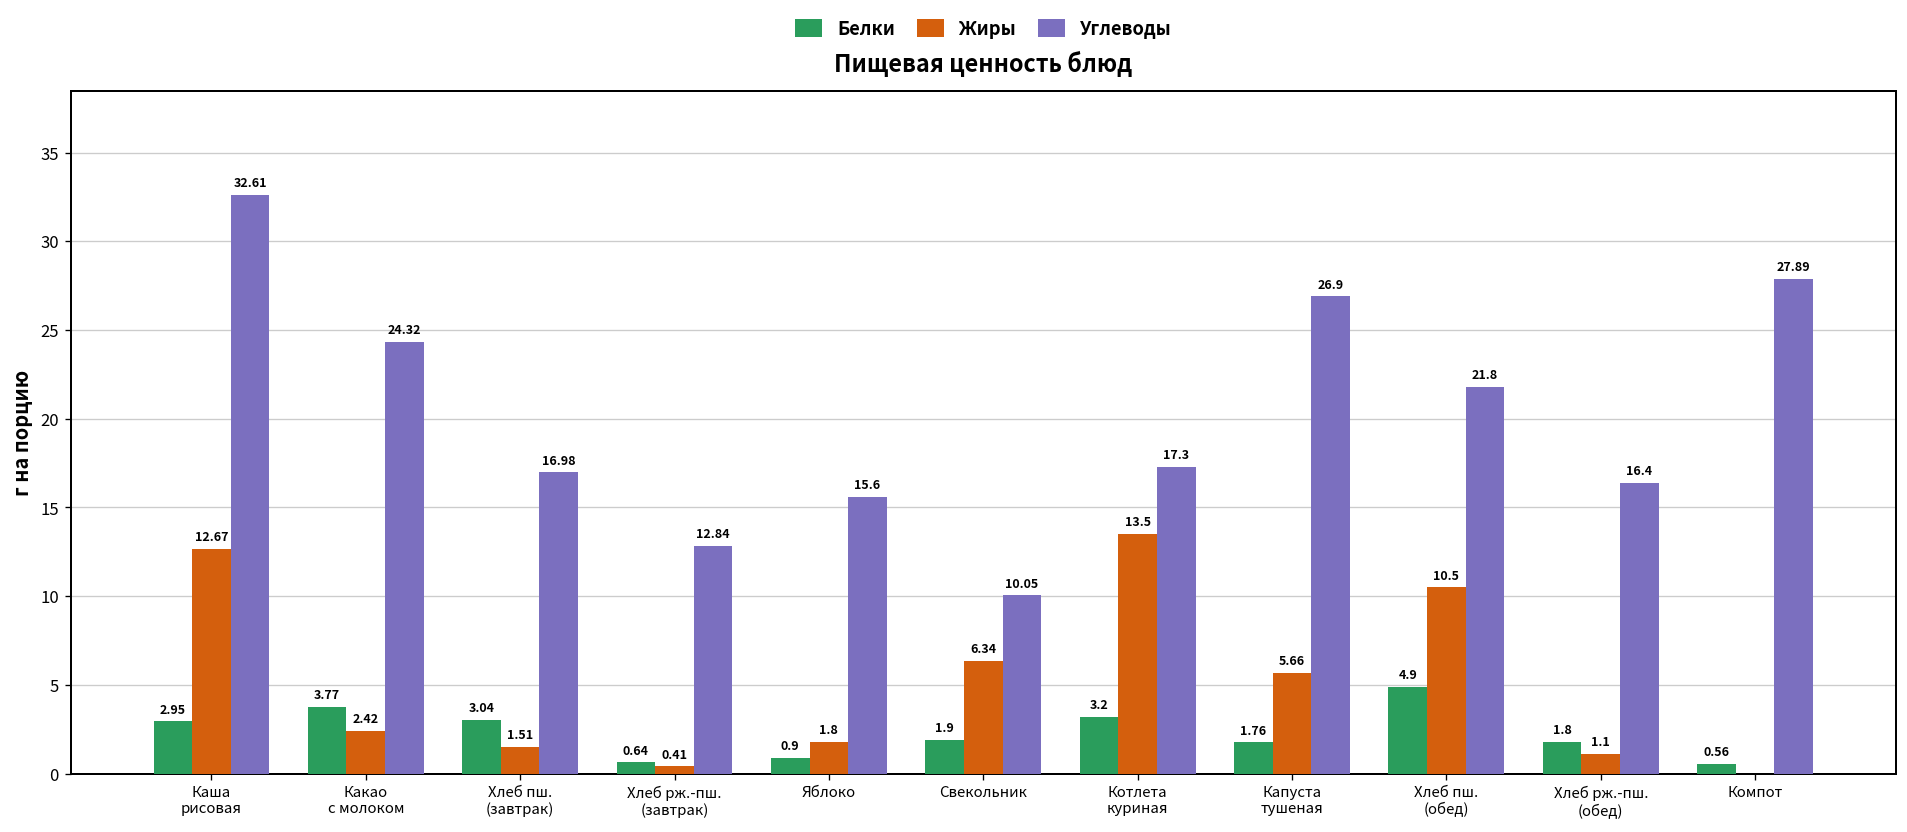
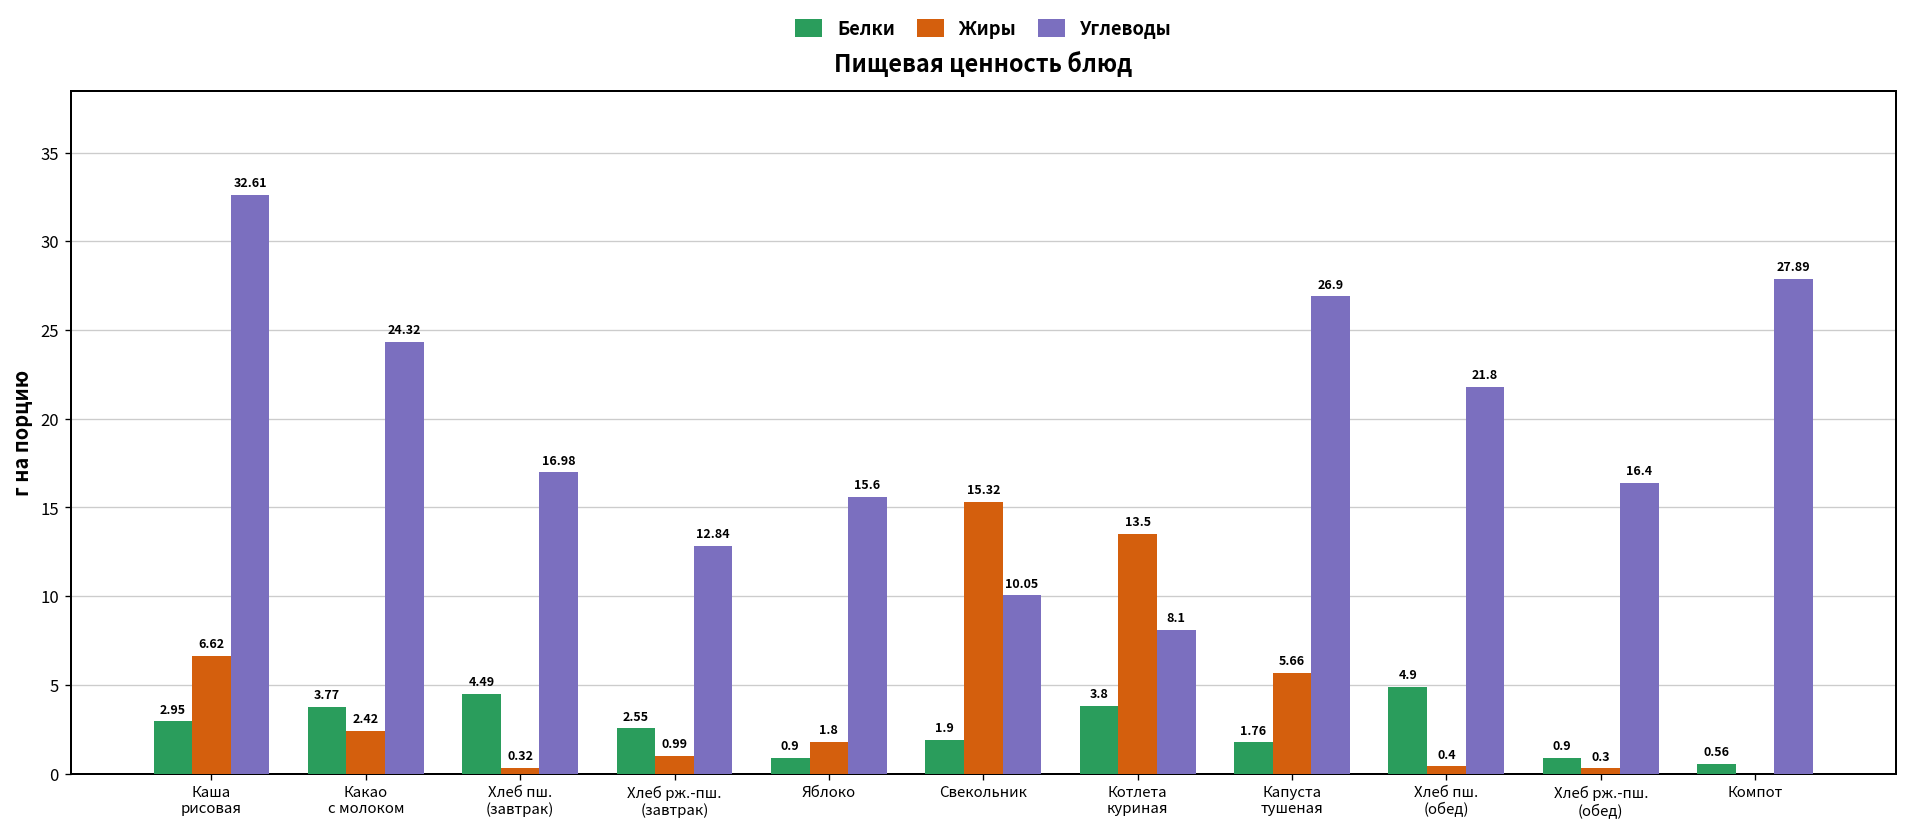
Жиры, Каша рисовая: 12.67 -> 6.62
Белки, Хлеб пш. (завтрак): 3.04 -> 4.49
Жиры, Хлеб пш. (завтрак): 1.51 -> 0.32
Белки, Хлеб рж.-пш. (завтрак): 0.64 -> 2.55
Жиры, Хлеб рж.-пш. (завтрак): 0.41 -> 0.99
Жиры, Свекольник: 6.34 -> 15.32
Белки, Котлета куриная: 3.2 -> 3.8
Углеводы, Котлета куриная: 17.3 -> 8.1
Жиры, Хлеб пш. (обед): 10.5 -> 0.4
Белки, Хлеб рж.-пш. (обед): 1.8 -> 0.9
Жиры, Хлеб рж.-пш. (обед): 1.1 -> 0.3
